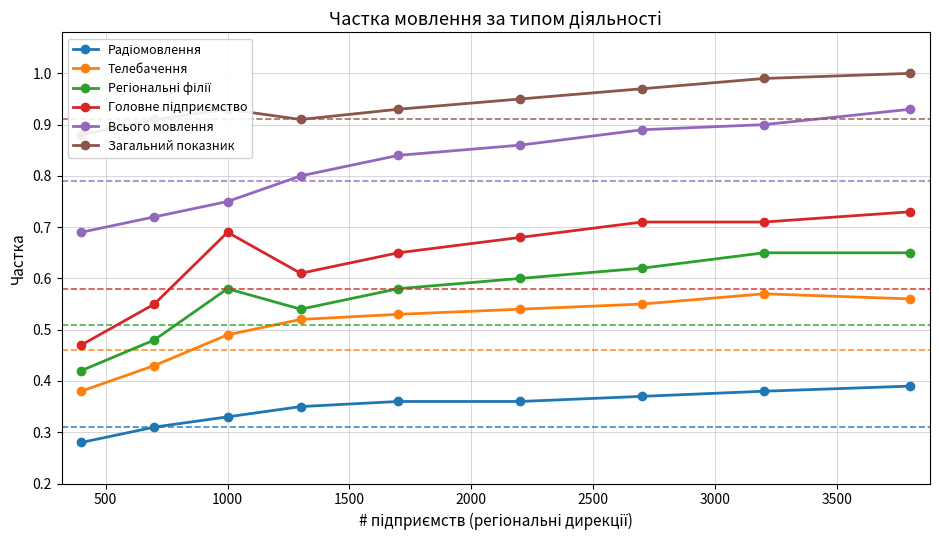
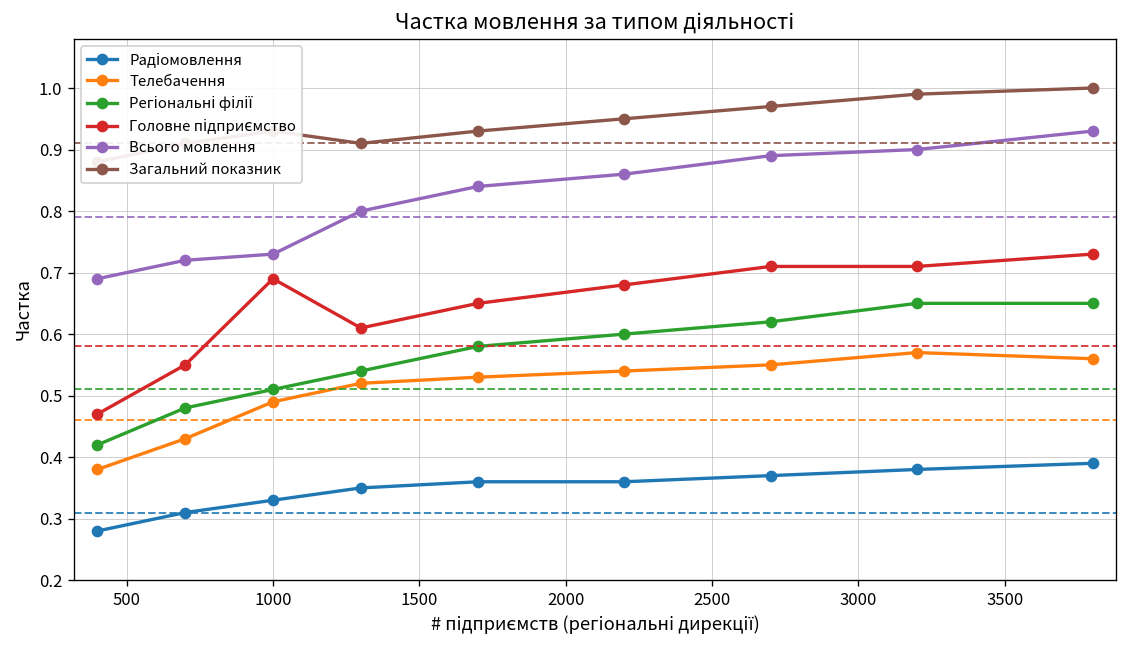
Регіональні філії, 1000: 0.58 -> 0.51
Всього мовлення, 1000: 0.75 -> 0.73
